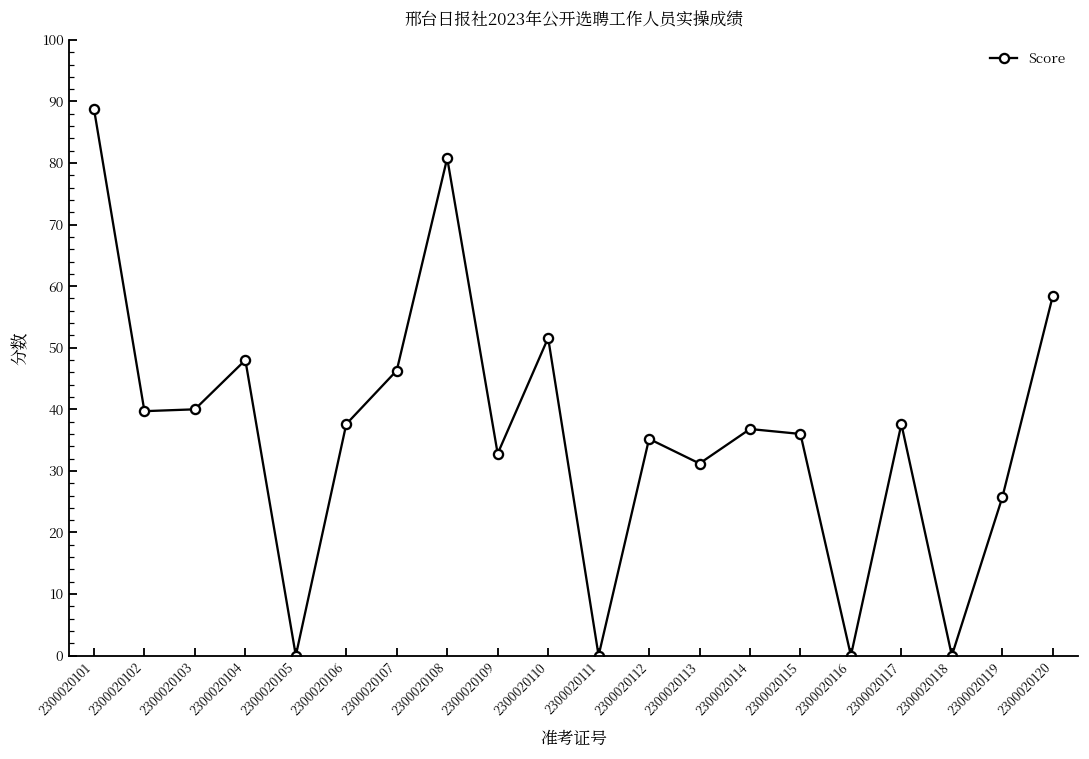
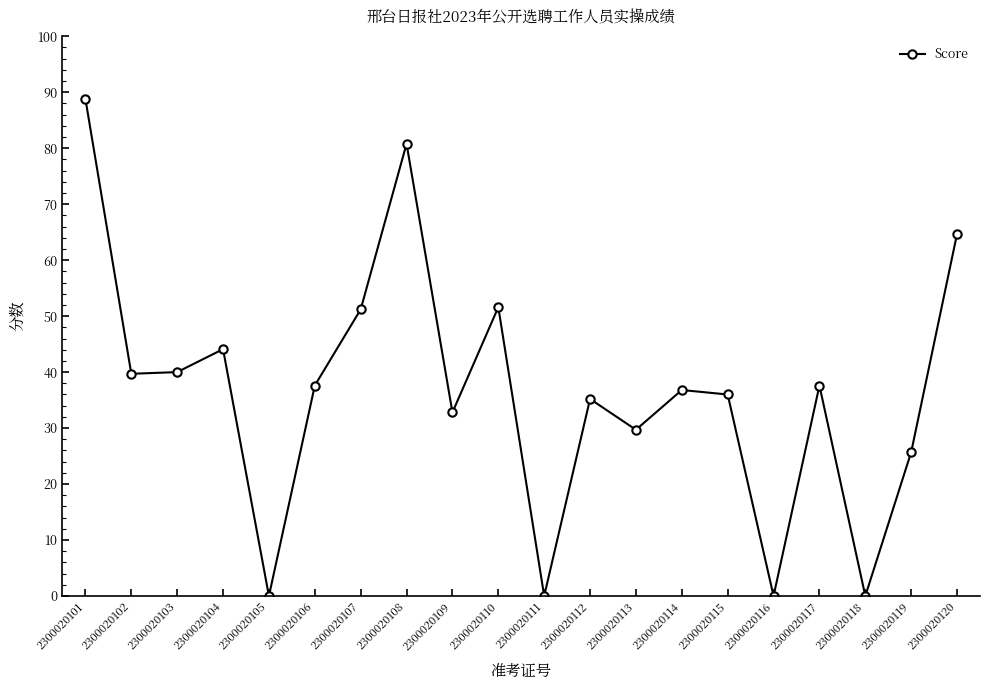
2300020104: 48 -> 44
2300020107: 46 -> 51
2300020113: 31 -> 30
2300020120: 58 -> 65
